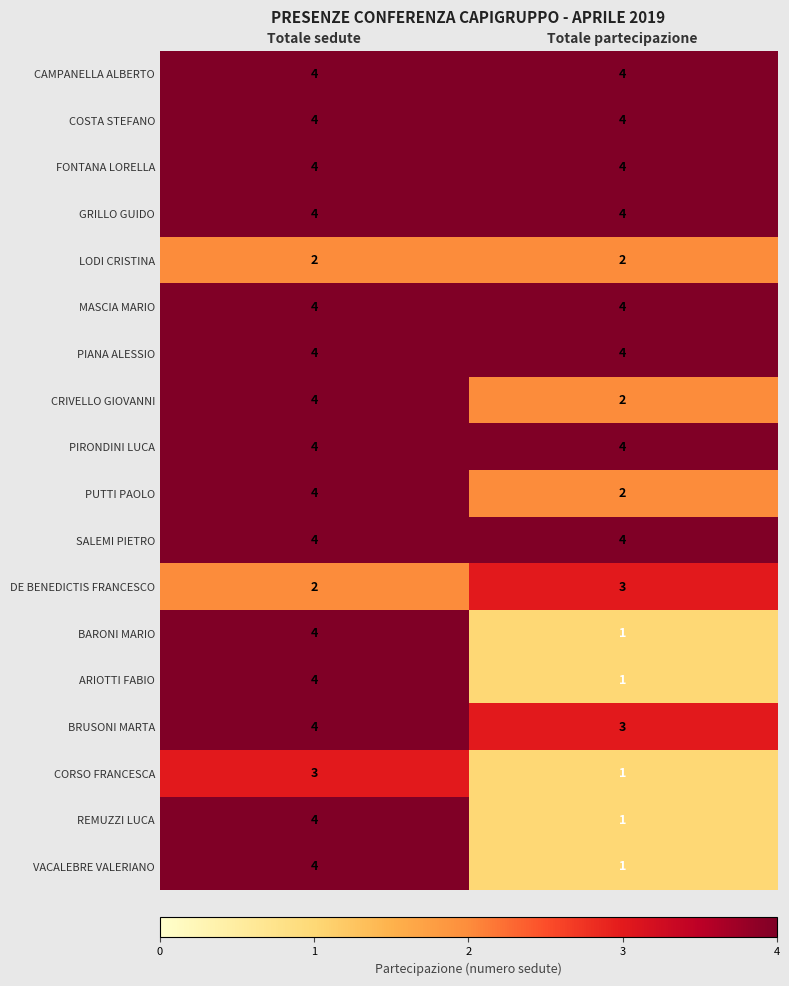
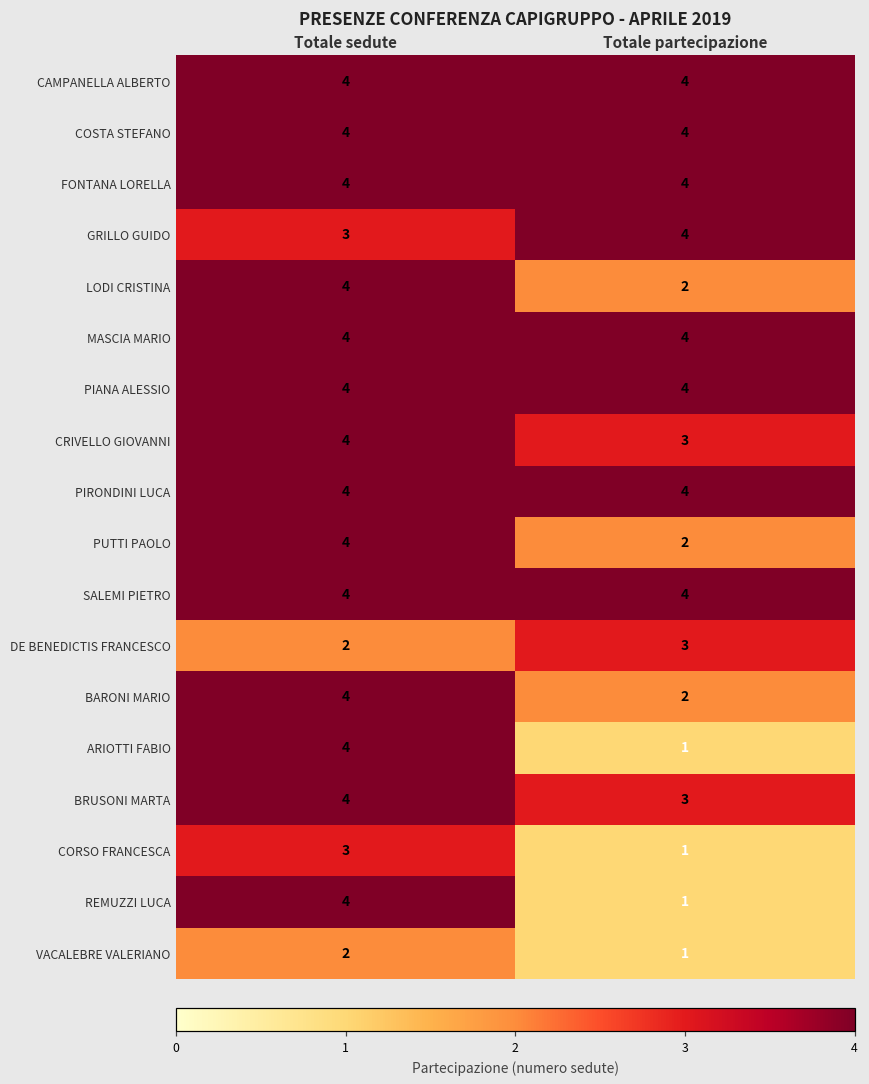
GRILLO GUIDO, Totale sedute: 4 -> 3
LODI CRISTINA, Totale sedute: 2 -> 4
CRIVELLO GIOVANNI, Totale partecipazione: 2 -> 3
BARONI MARIO, Totale partecipazione: 1 -> 2
VACALEBRE VALERIANO, Totale sedute: 4 -> 2
